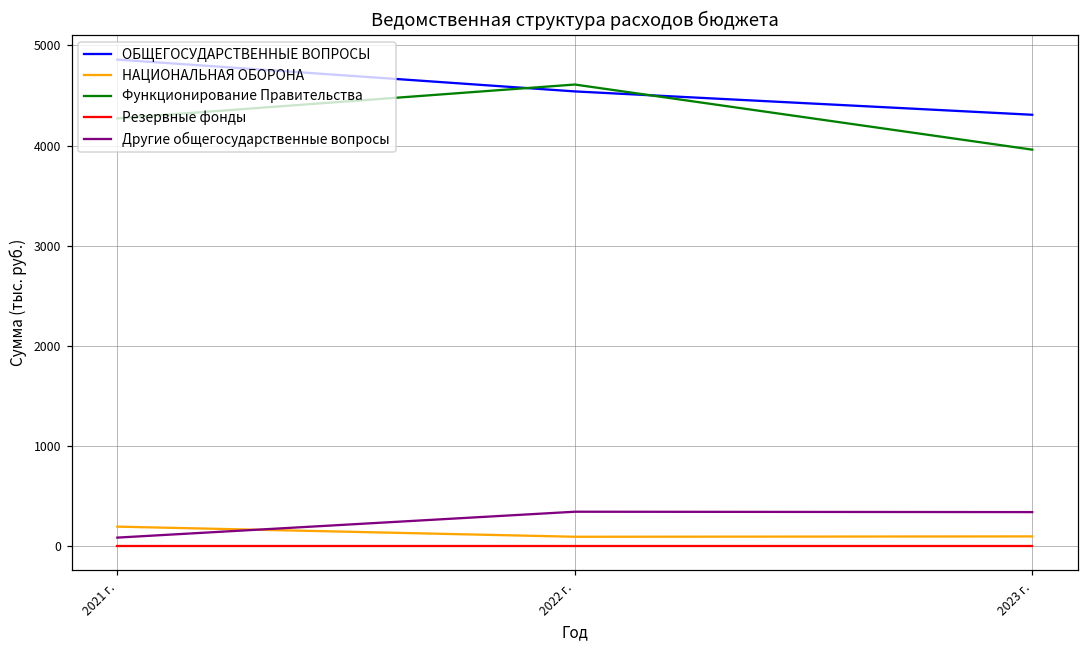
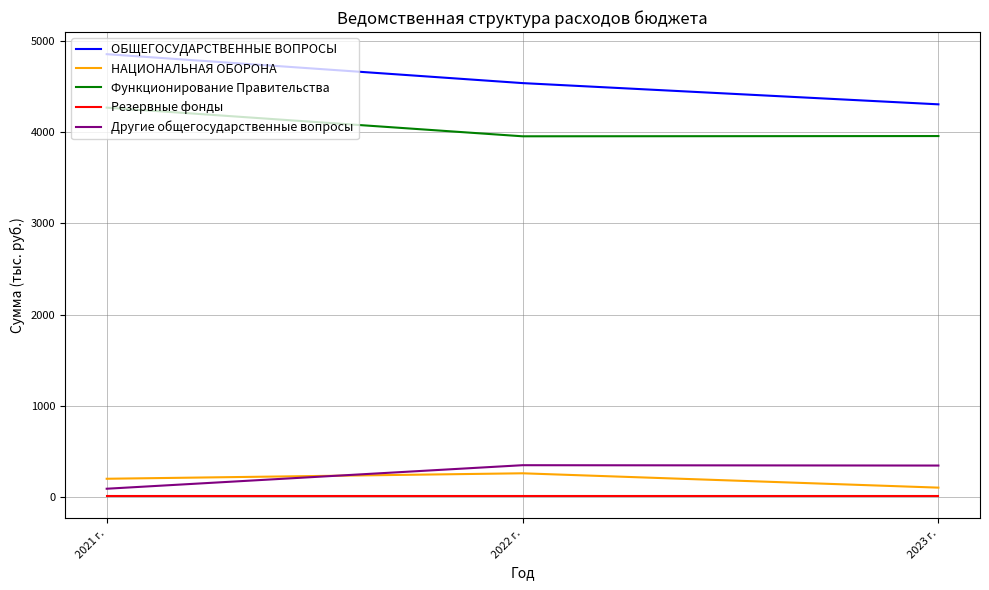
НАЦИОНАЛЬНАЯ ОБОРОНА, 2022 г.: 100 -> 300
Функционирование Правительства, 2022 г.: 4600 -> 4000
